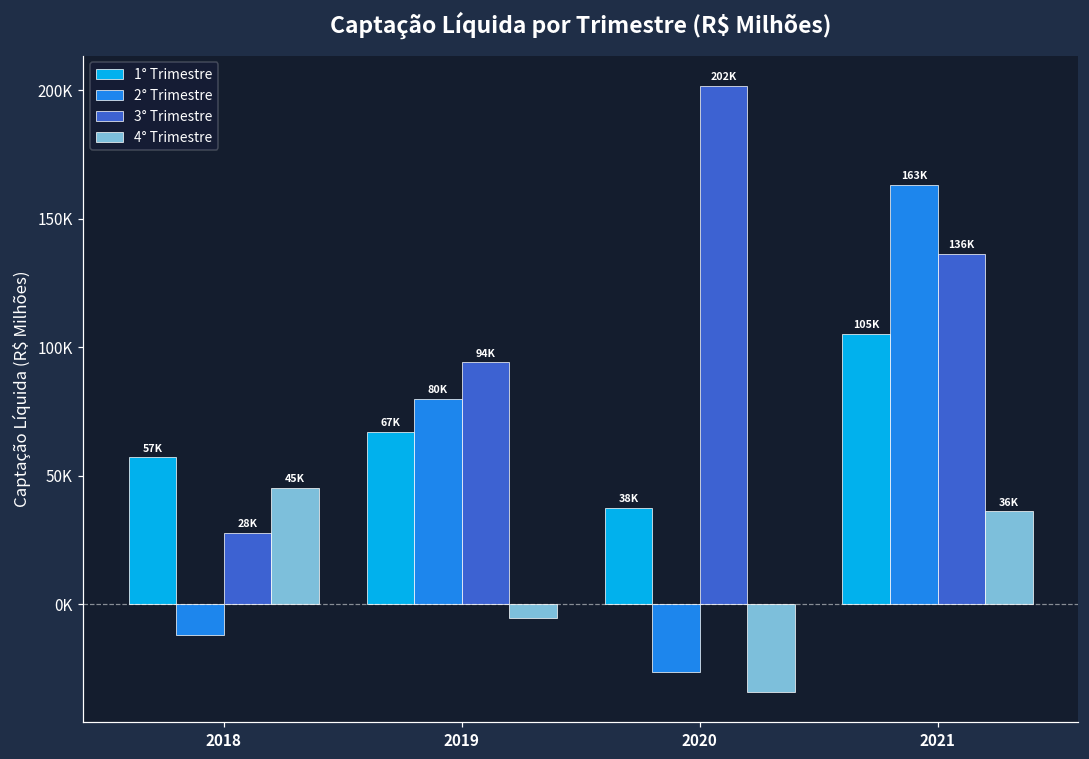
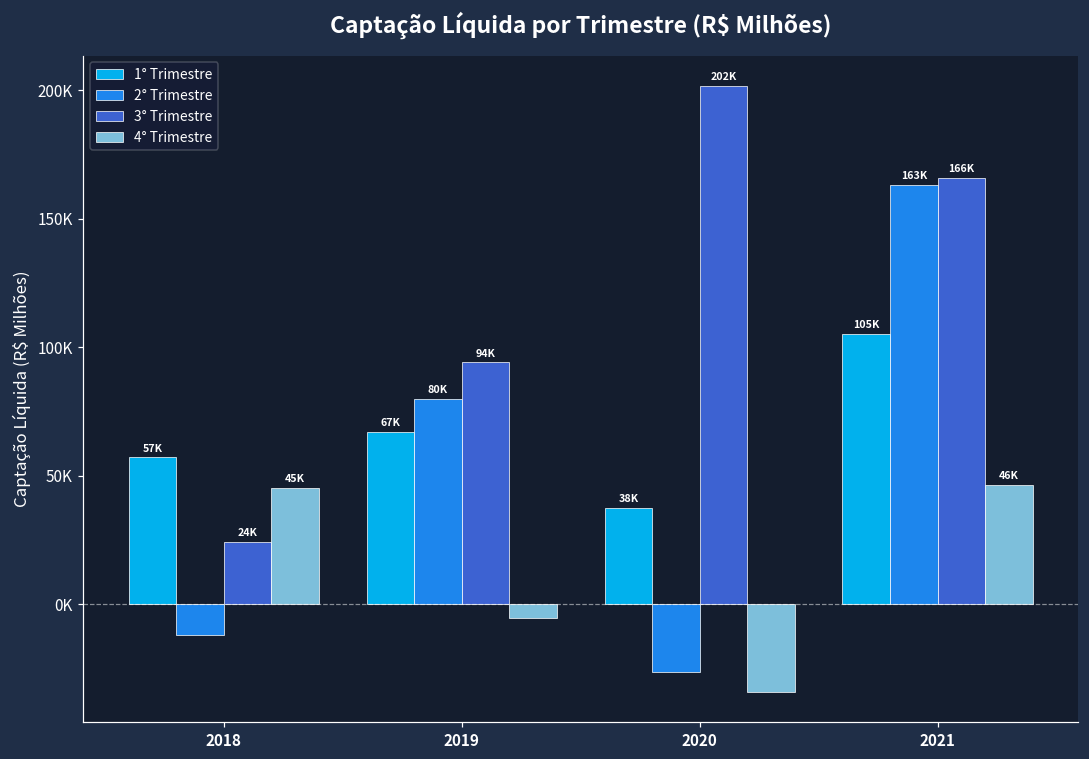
3° Trimestre, 2018: 28K -> 24K
3° Trimestre, 2021: 136K -> 166K
4° Trimestre, 2021: 36K -> 46K
